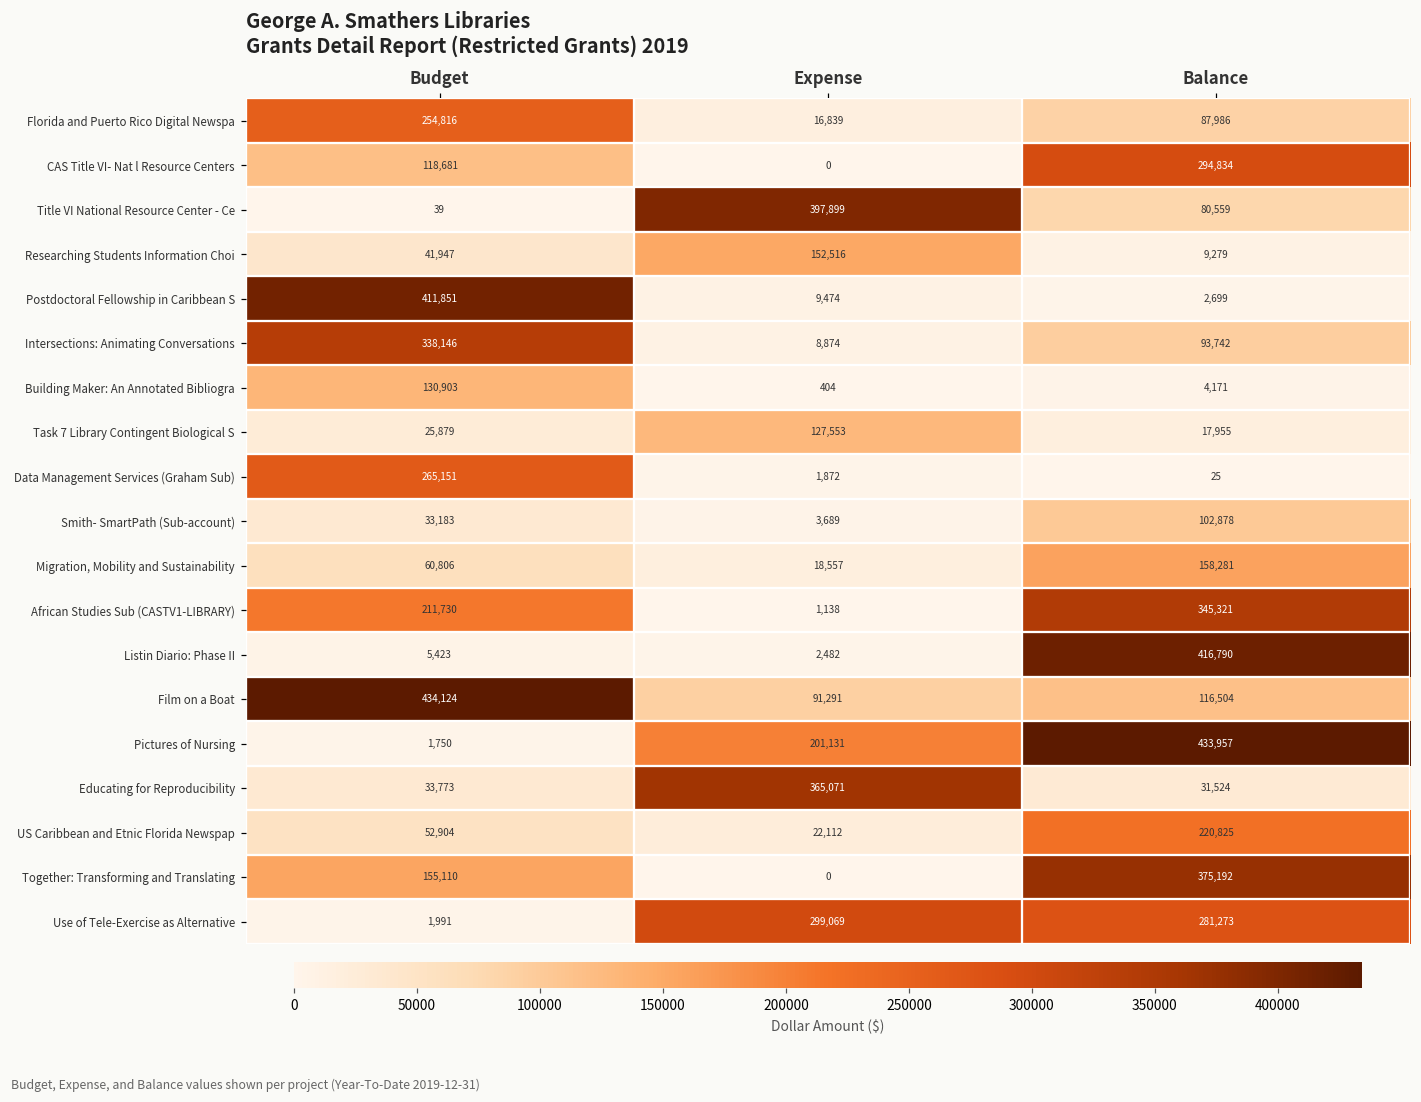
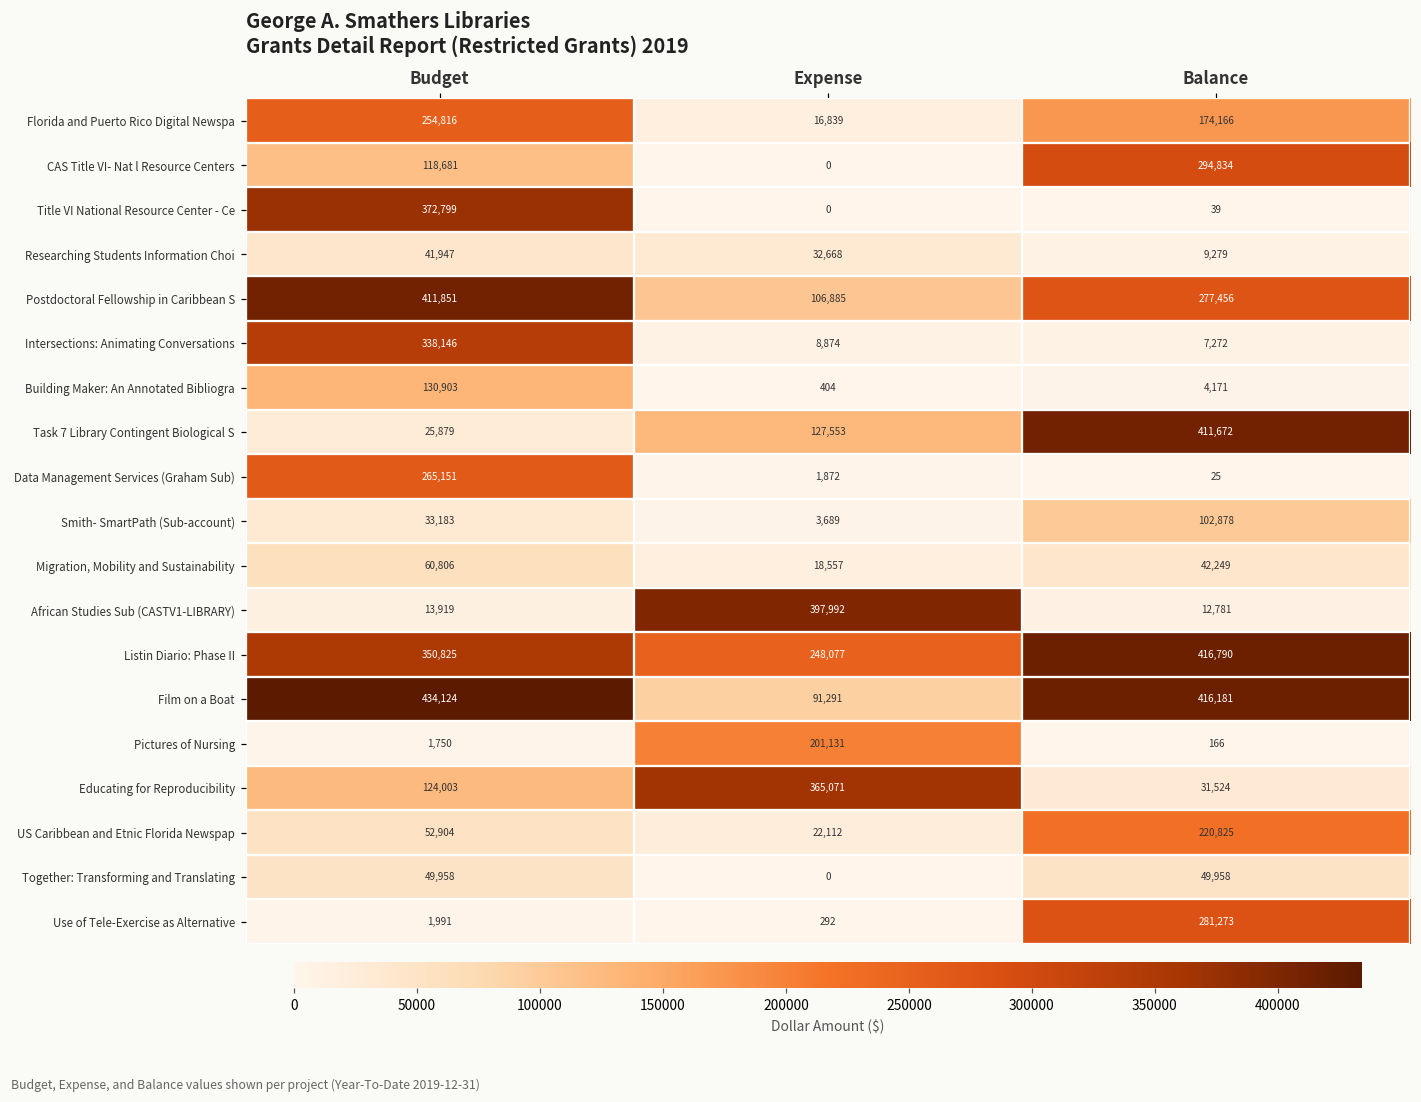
Florida and Puerto Rico Digital Newspa, Balance: 87,986 -> 174,166
Title VI National Resource Center - Ce, Budget: 39 -> 372,799
Title VI National Resource Center - Ce, Expense: 397,899 -> 0
Title VI National Resource Center - Ce, Balance: 80,559 -> 39
Researching Students Information Choi, Expense: 152,516 -> 32,668
Postdoctoral Fellowship in Caribbean S, Expense: 9,474 -> 106,885
Postdoctoral Fellowship in Caribbean S, Balance: 2,699 -> 277,456
Intersections: Animating Conversations, Balance: 93,742 -> 7,272
Task 7 Library Contingent Biological S, Balance: 17,955 -> 411,672
Migration, Mobility and Sustainability, Balance: 158,281 -> 42,249
African Studies Sub (CASTV1-LIBRARY), Budget: 211,730 -> 13,919
African Studies Sub (CASTV1-LIBRARY), Expense: 1,138 -> 397,992
African Studies Sub (CASTV1-LIBRARY), Balance: 345,321 -> 12,781
Listin Diario: Phase II, Budget: 5,423 -> 350,825
Listin Diario: Phase II, Expense: 2,482 -> 248,077
Film on a Boat, Balance: 116,504 -> 416,181
Pictures of Nursing, Balance: 433,957 -> 166
Educating for Reproducibility, Budget: 33,773 -> 124,003
Together: Transforming and Translating, Budget: 155,110 -> 49,958
Together: Transforming and Translating, Balance: 375,192 -> 49,958
Use of Tele-Exercise as Alternative, Expense: 299,069 -> 292
